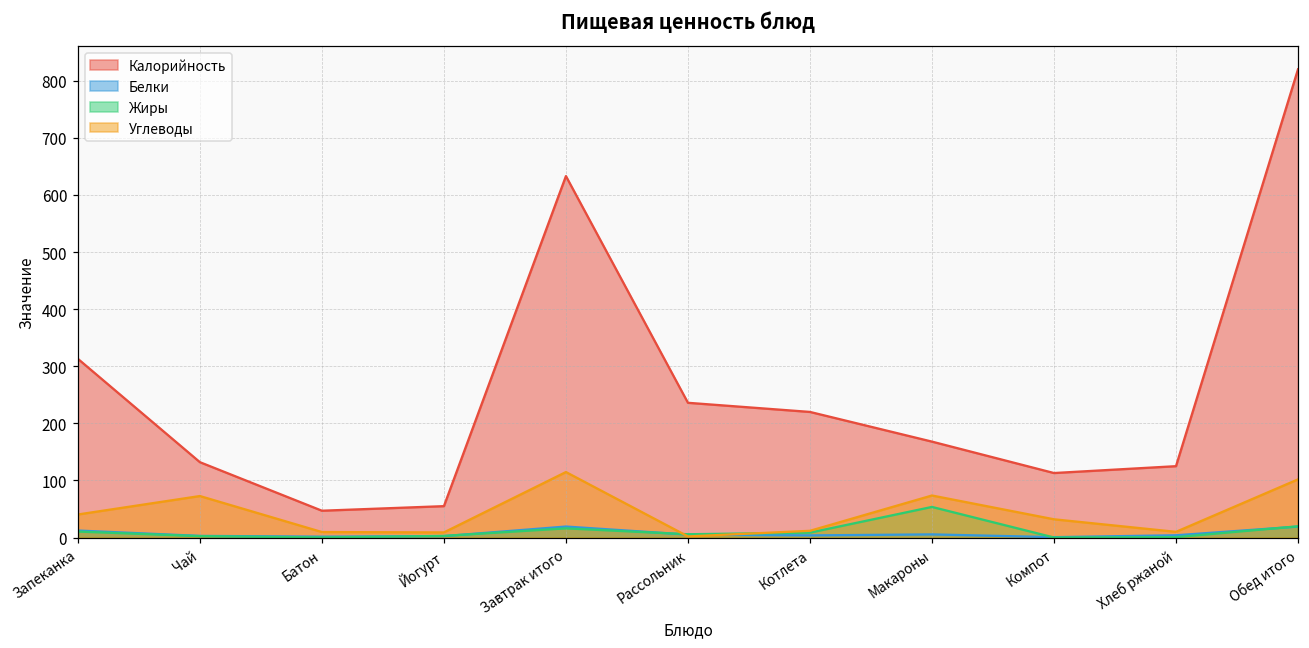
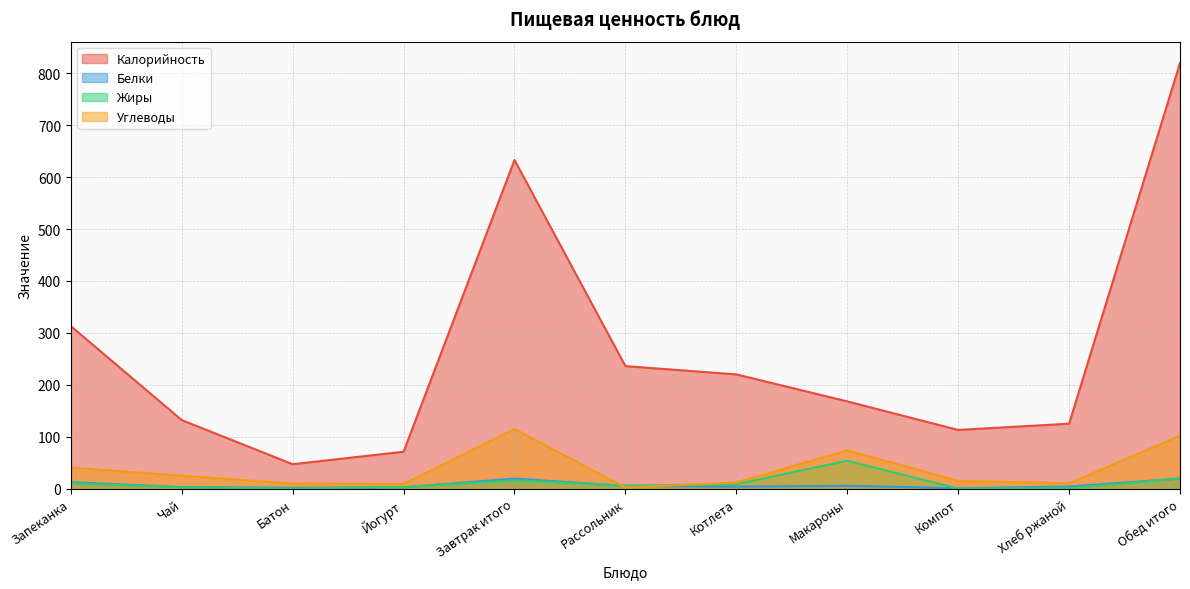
Углеводы, Чай: 70 -> 20
Калорийность, Йогурт: 60 -> 70
Углеводы, Компот: 30 -> 20
